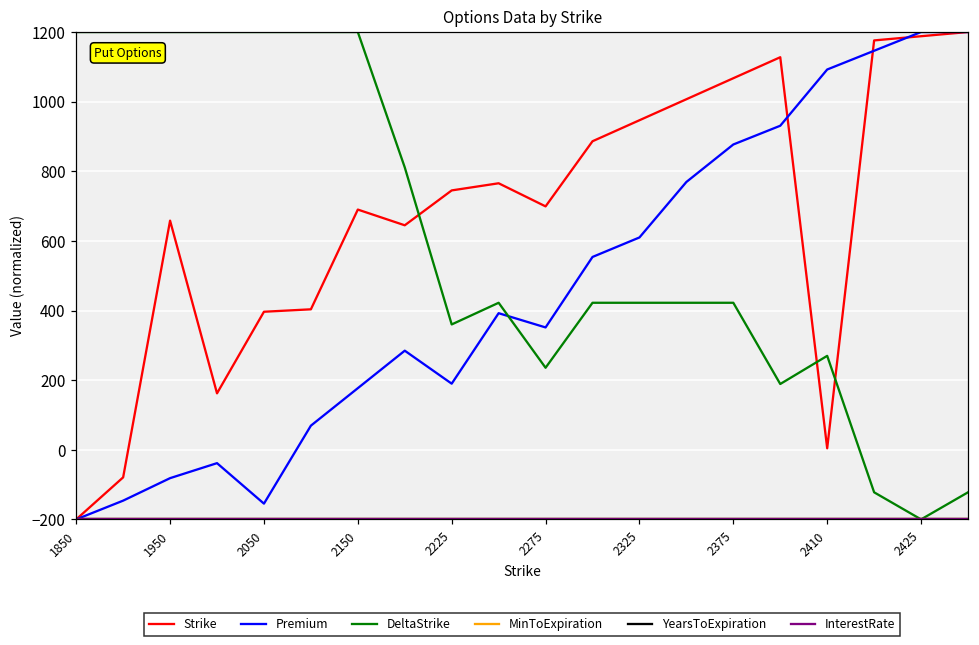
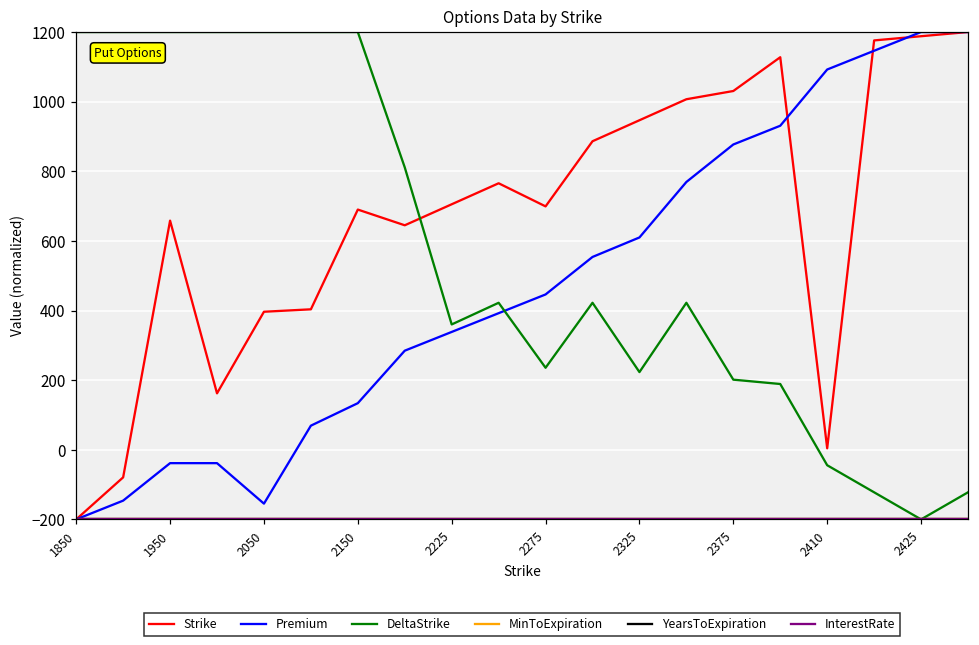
Premium, 1950: -80 -> -40
Premium, 2150: 180 -> 130
Strike, 2225: 740 -> 710
Premium, 2225: 190 -> 340
Premium, 2275: 350 -> 450
DeltaStrike, 2325: 420 -> 220
Strike, 2375: 1070 -> 1030
DeltaStrike, 2375: 420 -> 200
DeltaStrike, 2410: 270 -> -40
